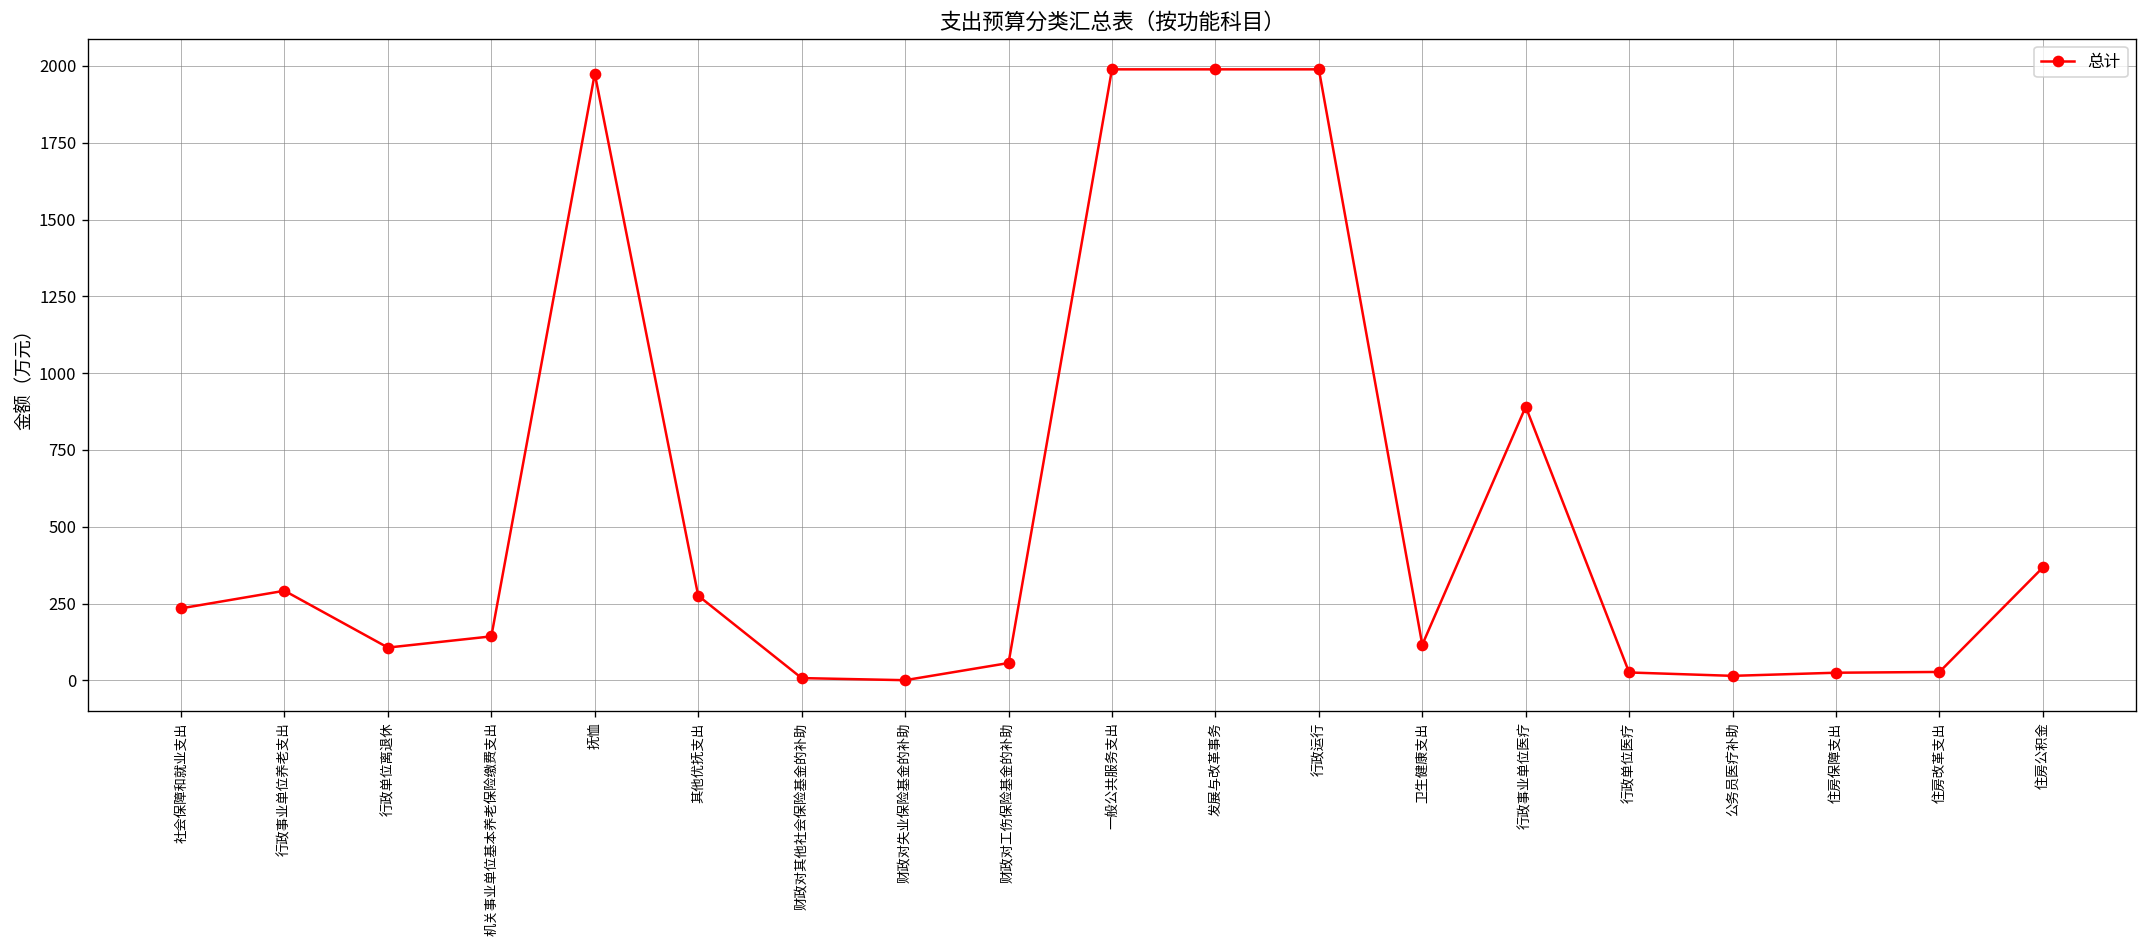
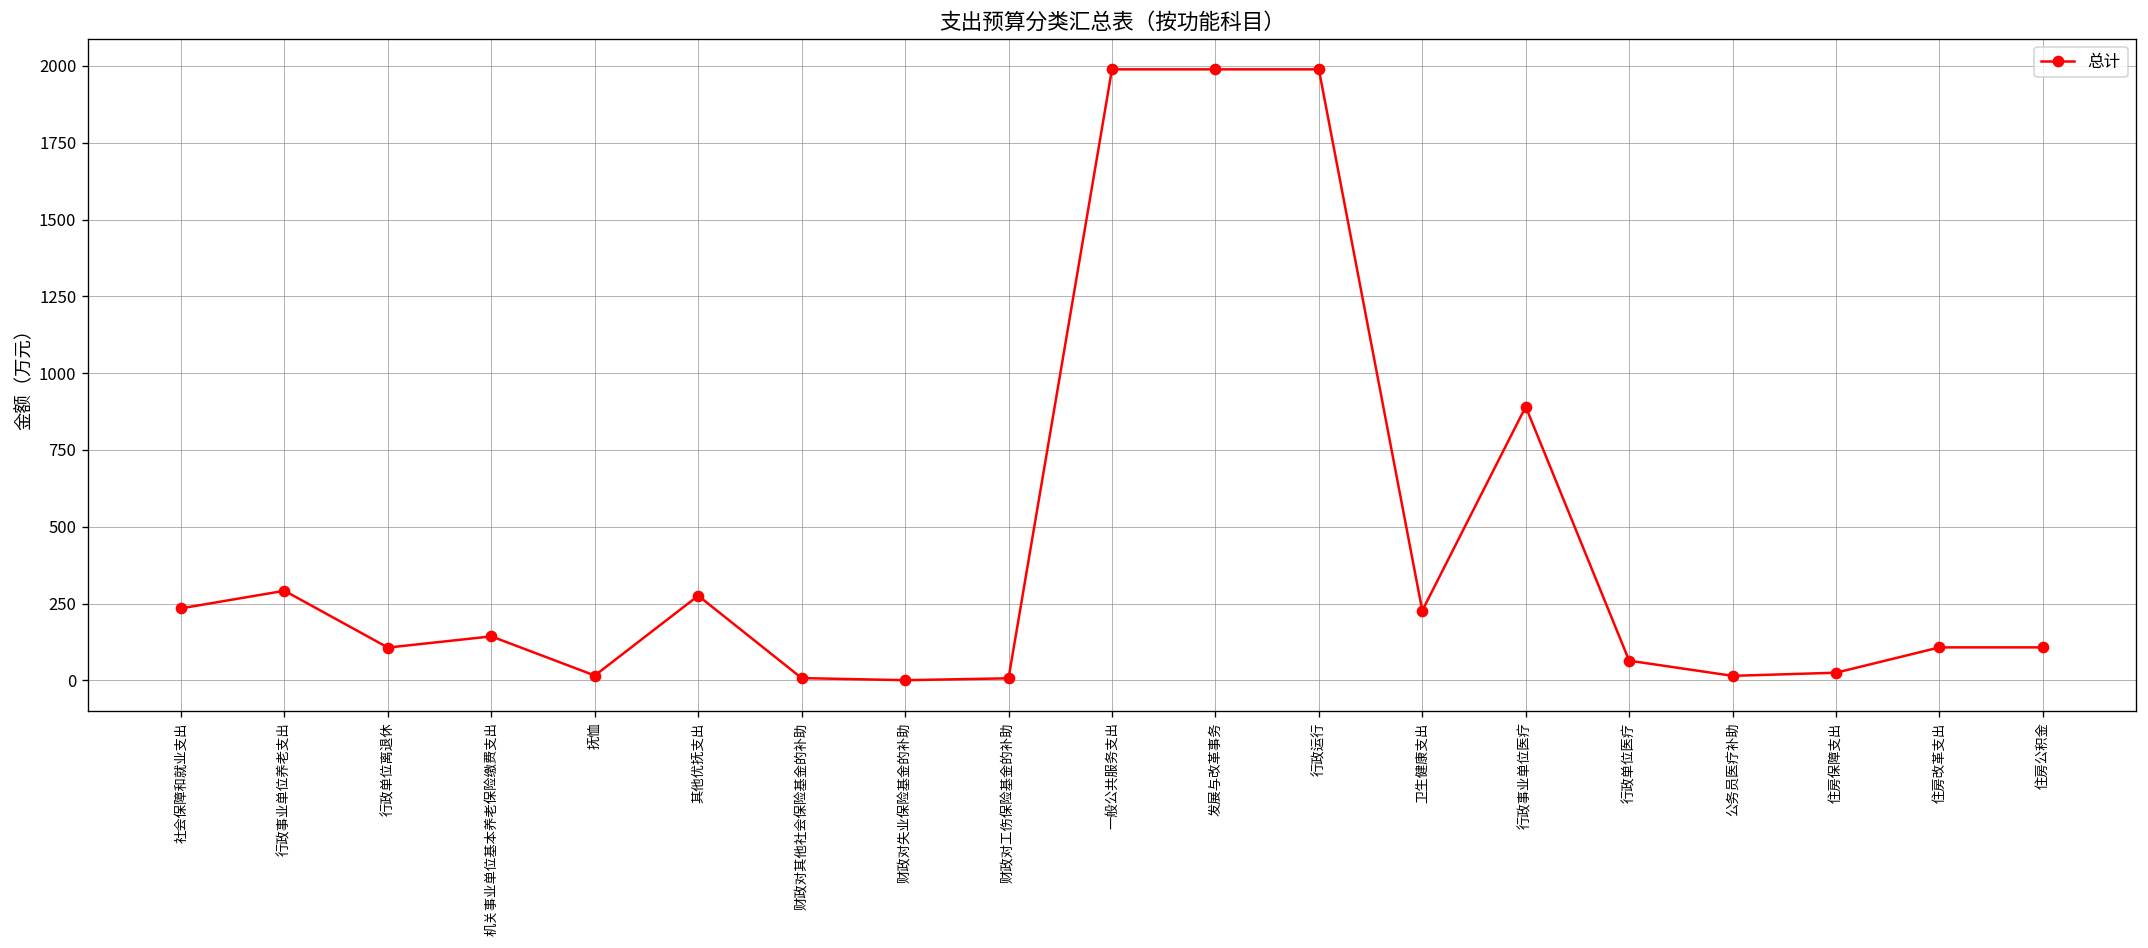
抚恤: 1970 -> 20
财政对工伤保险基金的补助: 60 -> 10
卫生健康支出: 120 -> 230
行政单位医疗: 30 -> 60
住房改革支出: 30 -> 110
住房公积金: 370 -> 110
